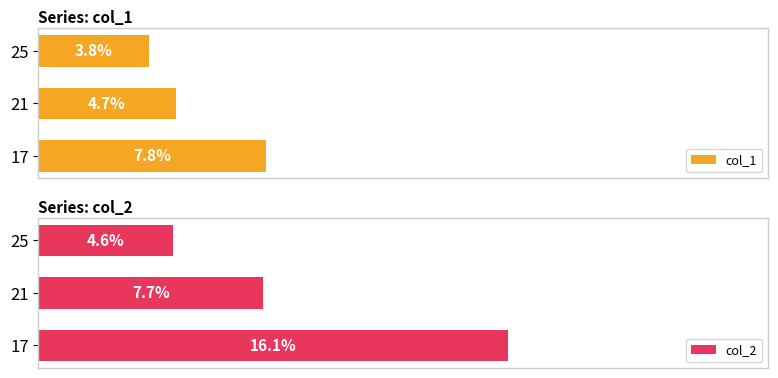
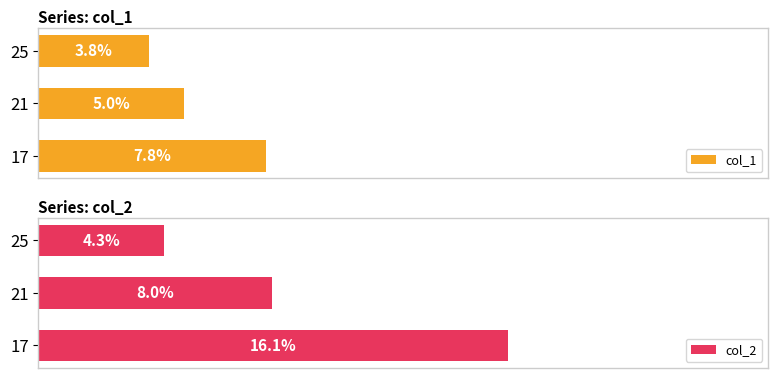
Series: col_1, 21: 4.7% -> 5.0%
Series: col_2, 25: 4.6% -> 4.3%
Series: col_2, 21: 7.7% -> 8.0%
